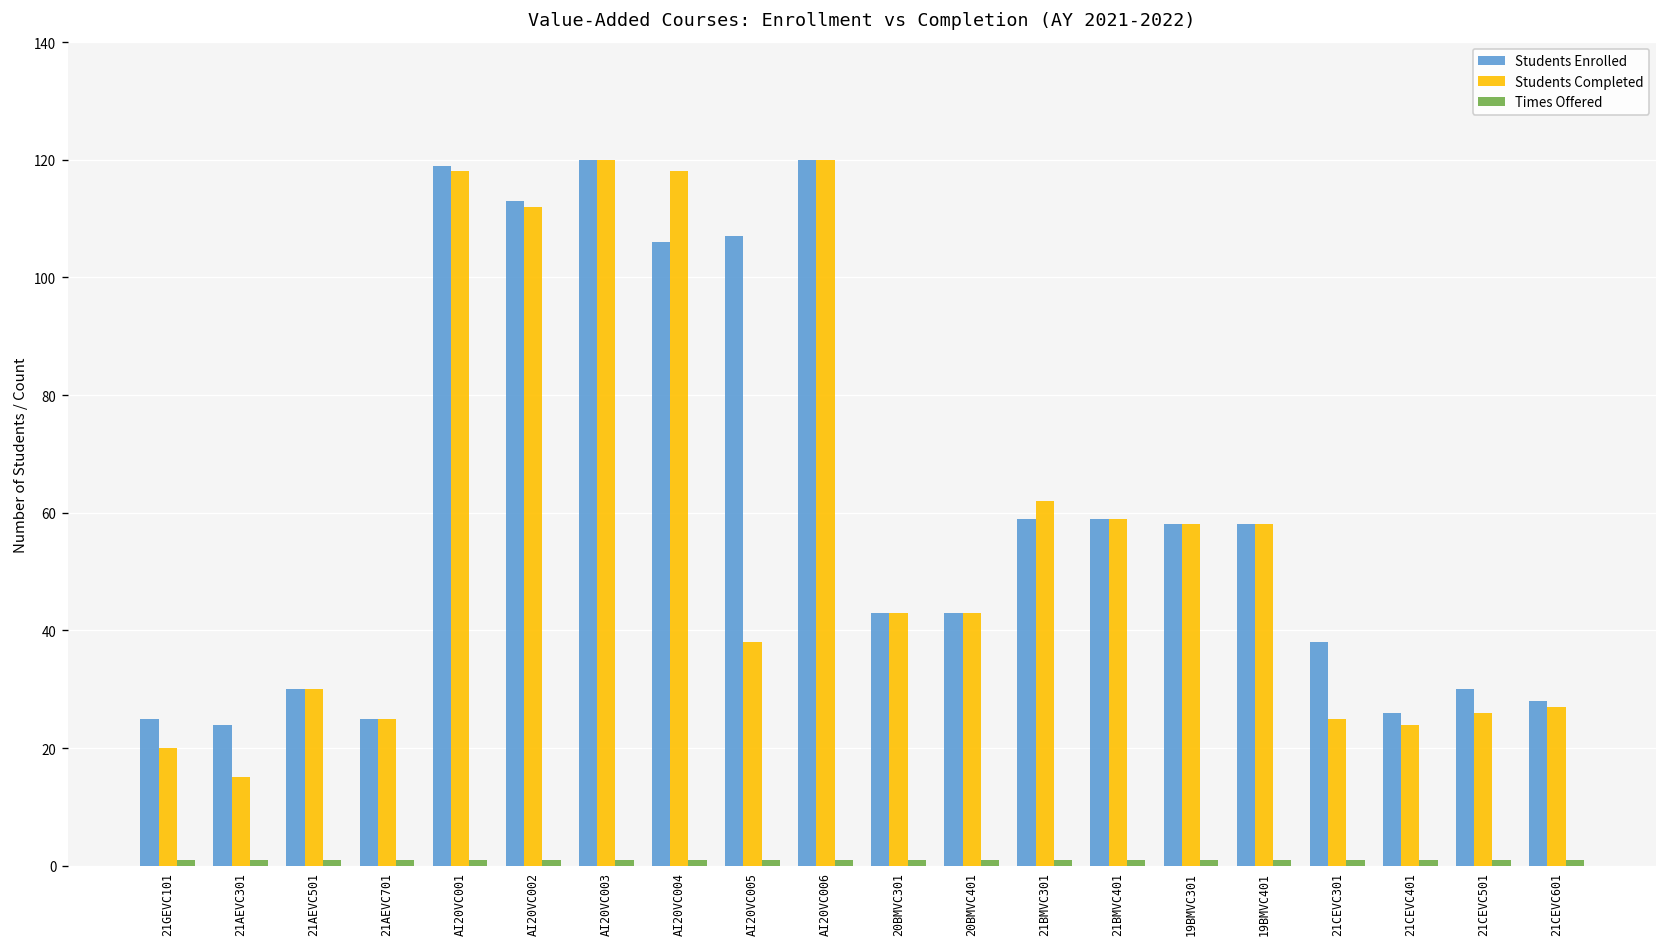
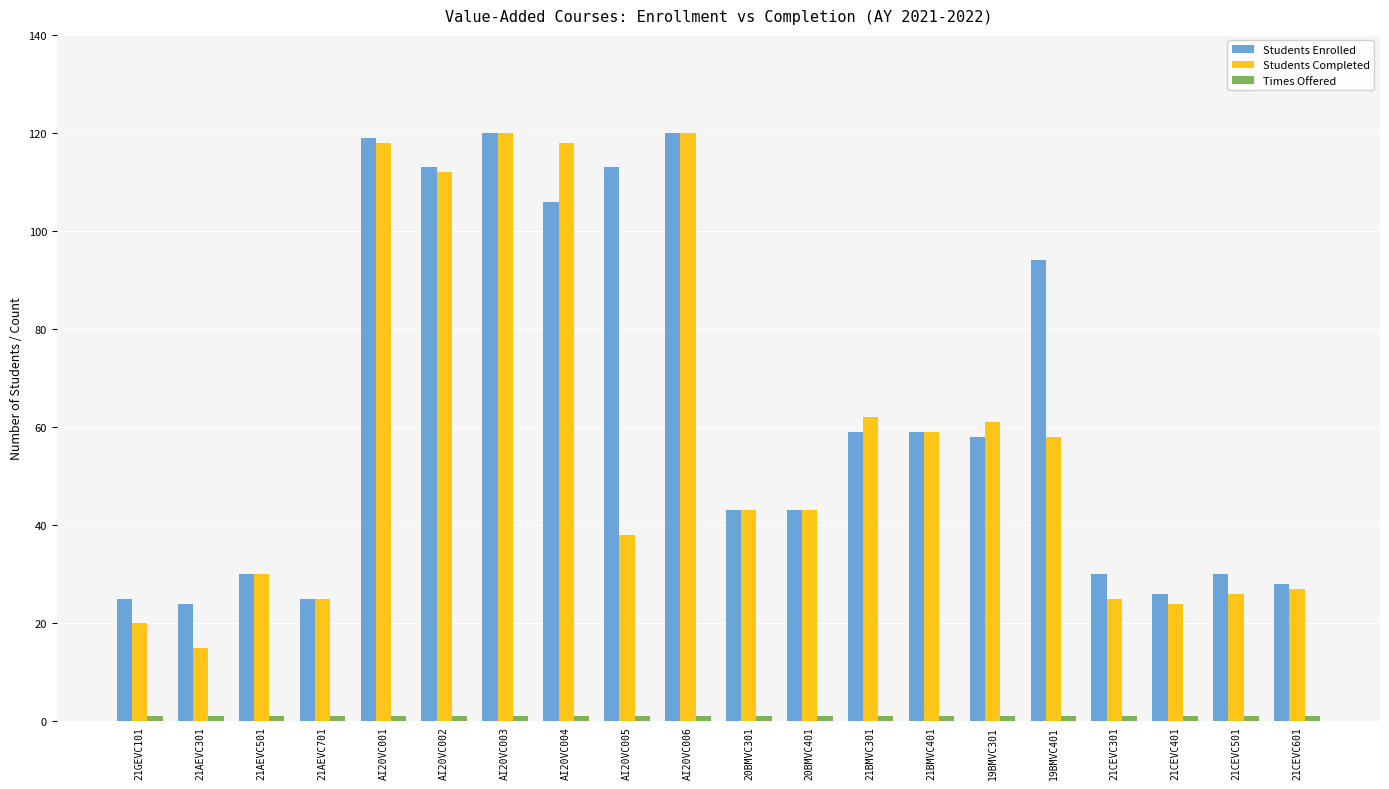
Students Enrolled, AI20VC005: 107 -> 113
Students Completed, 19BMVC301: 58 -> 61
Students Enrolled, 19BMVC401: 58 -> 94
Students Enrolled, 21CEVC301: 38 -> 30
